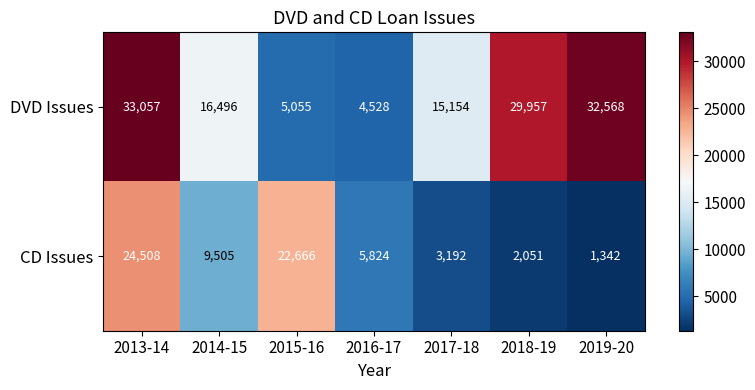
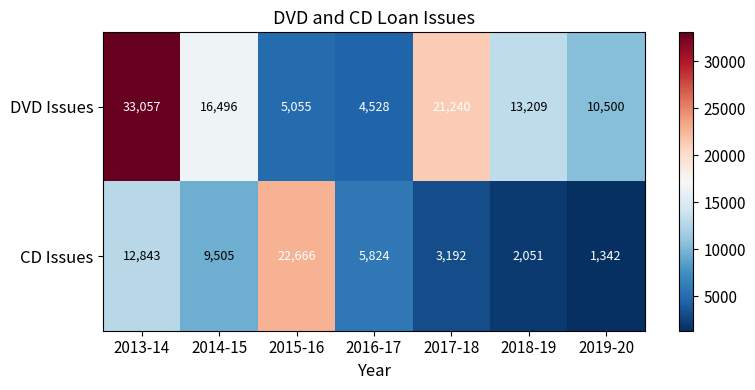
DVD Issues, 2017-18: 15,154 -> 21,240
DVD Issues, 2018-19: 29,957 -> 13,209
DVD Issues, 2019-20: 32,568 -> 10,500
CD Issues, 2013-14: 24,508 -> 12,843
